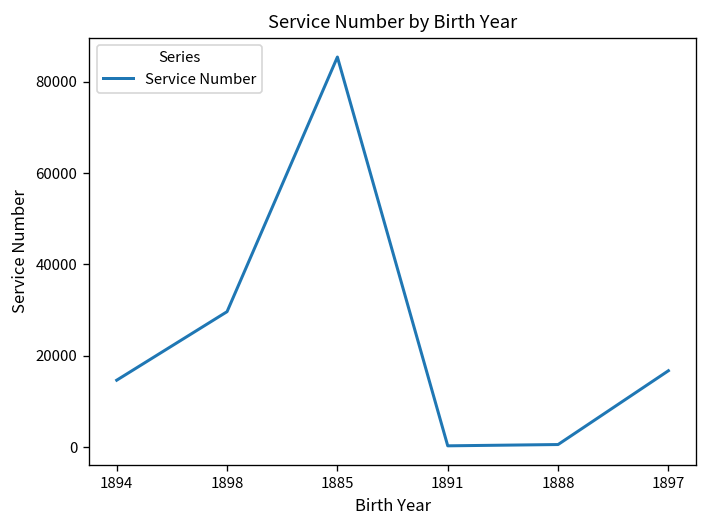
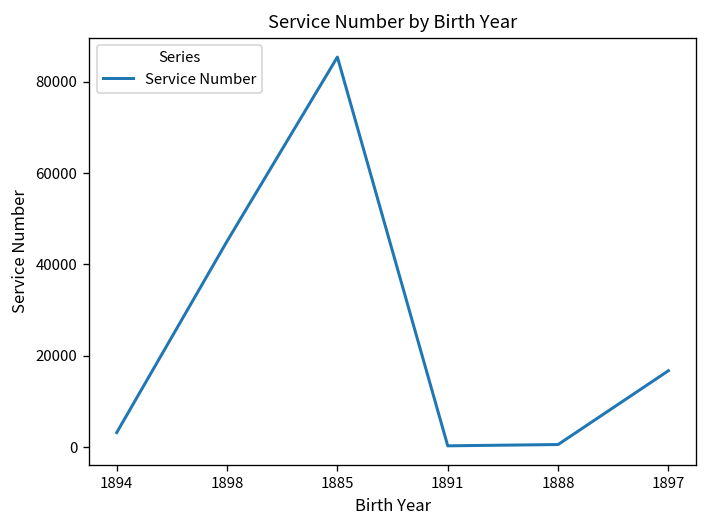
1894: 15000 -> 3000
1898: 30000 -> 45000
